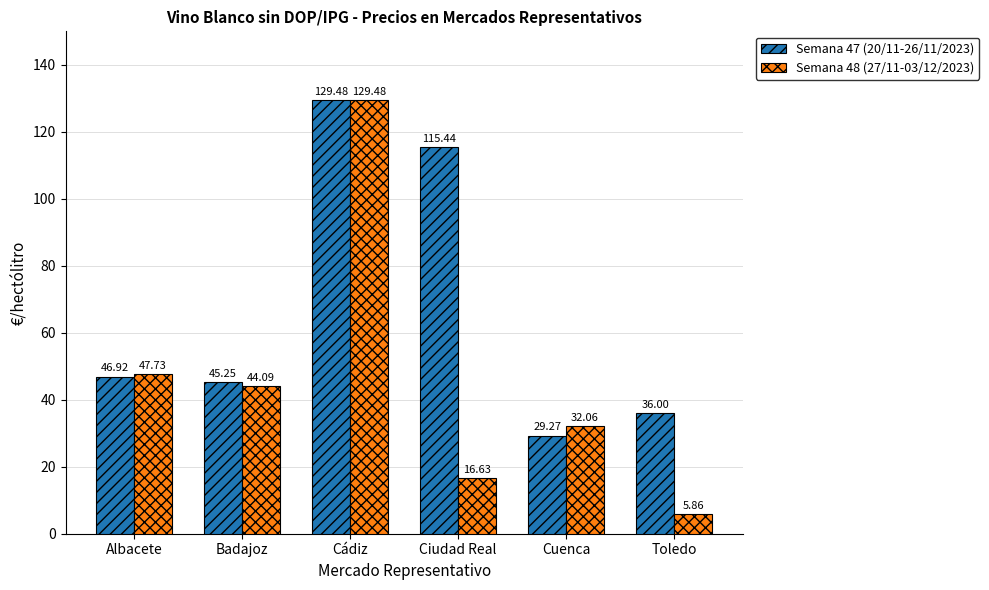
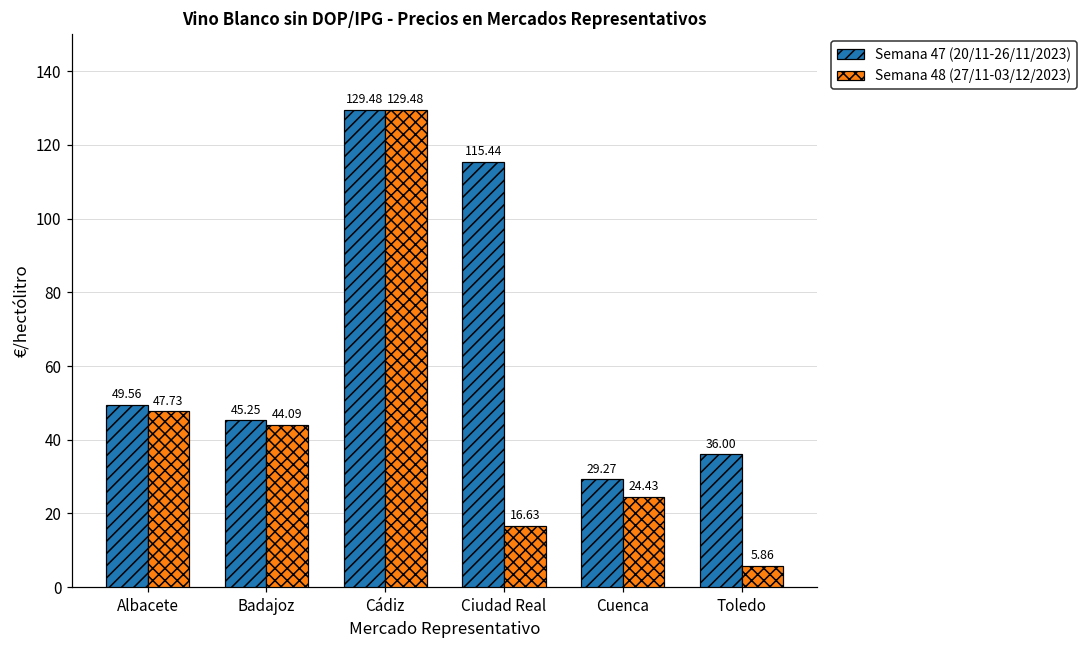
Semana 47 (20/11-26/11/2023), Albacete: 46.92 -> 49.56
Semana 48 (27/11-03/12/2023), Cuenca: 32.06 -> 24.43
